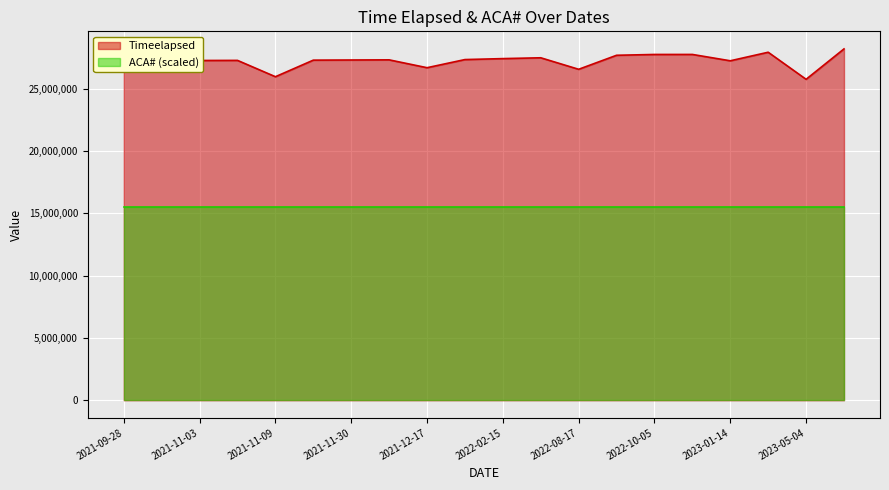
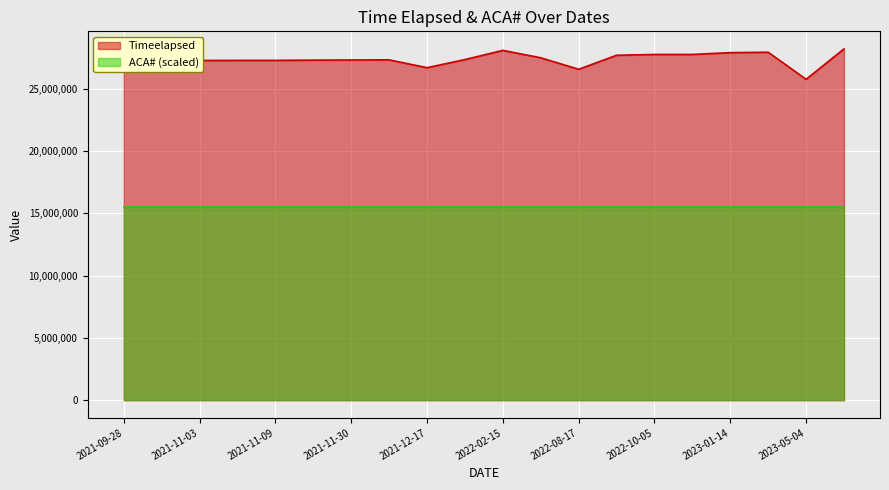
Timeelapsed, 2021-11-09: 26,000,000 -> 27,300,000
Timeelapsed, 2022-02-15: 27,400,000 -> 28,100,000
Timeelapsed, 2023-01-14: 27,200,000 -> 27,900,000
